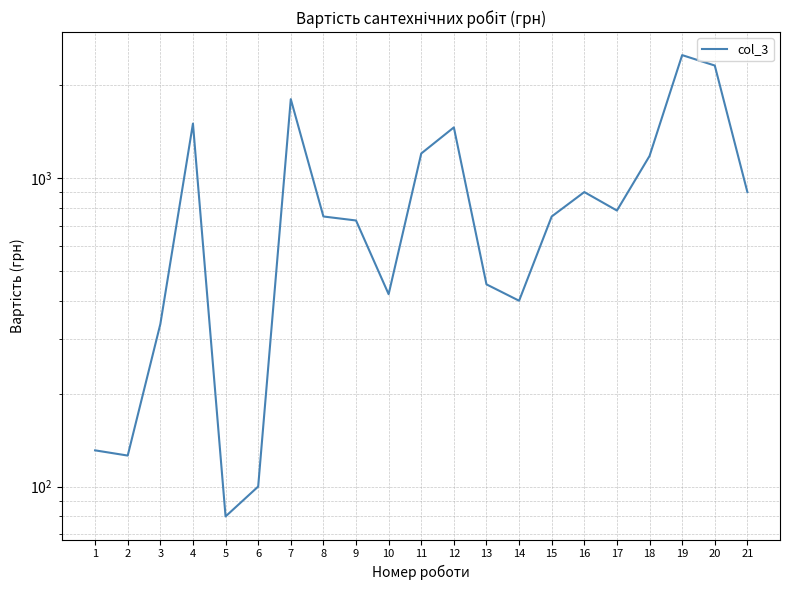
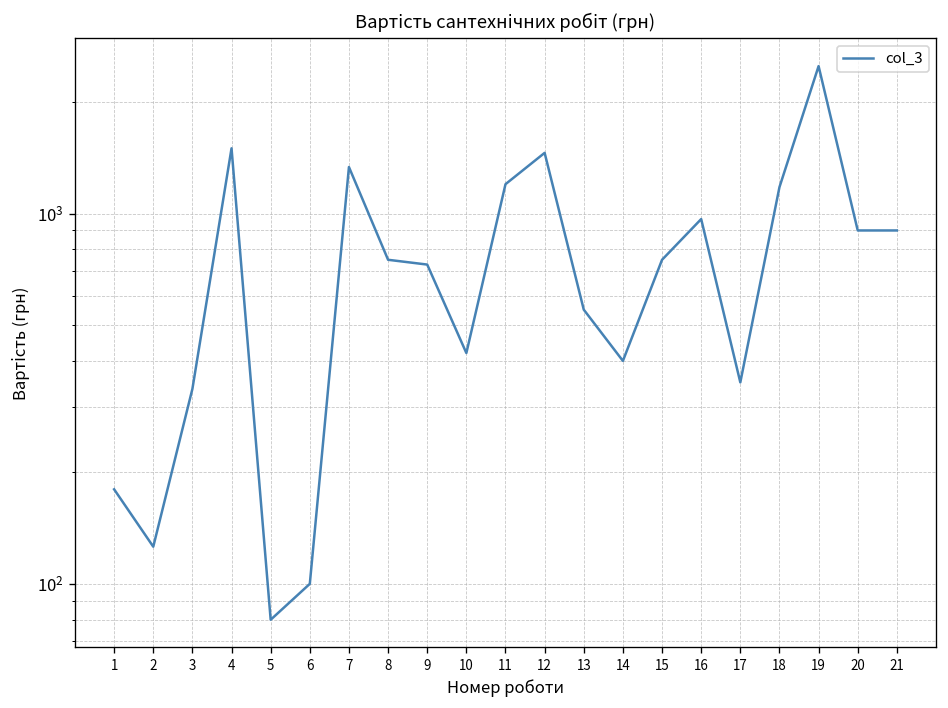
1: 131 -> 180
7: 1800 -> 1340
13: 450 -> 550
16: 900 -> 970
17: 780 -> 350
20: 2300 -> 900
